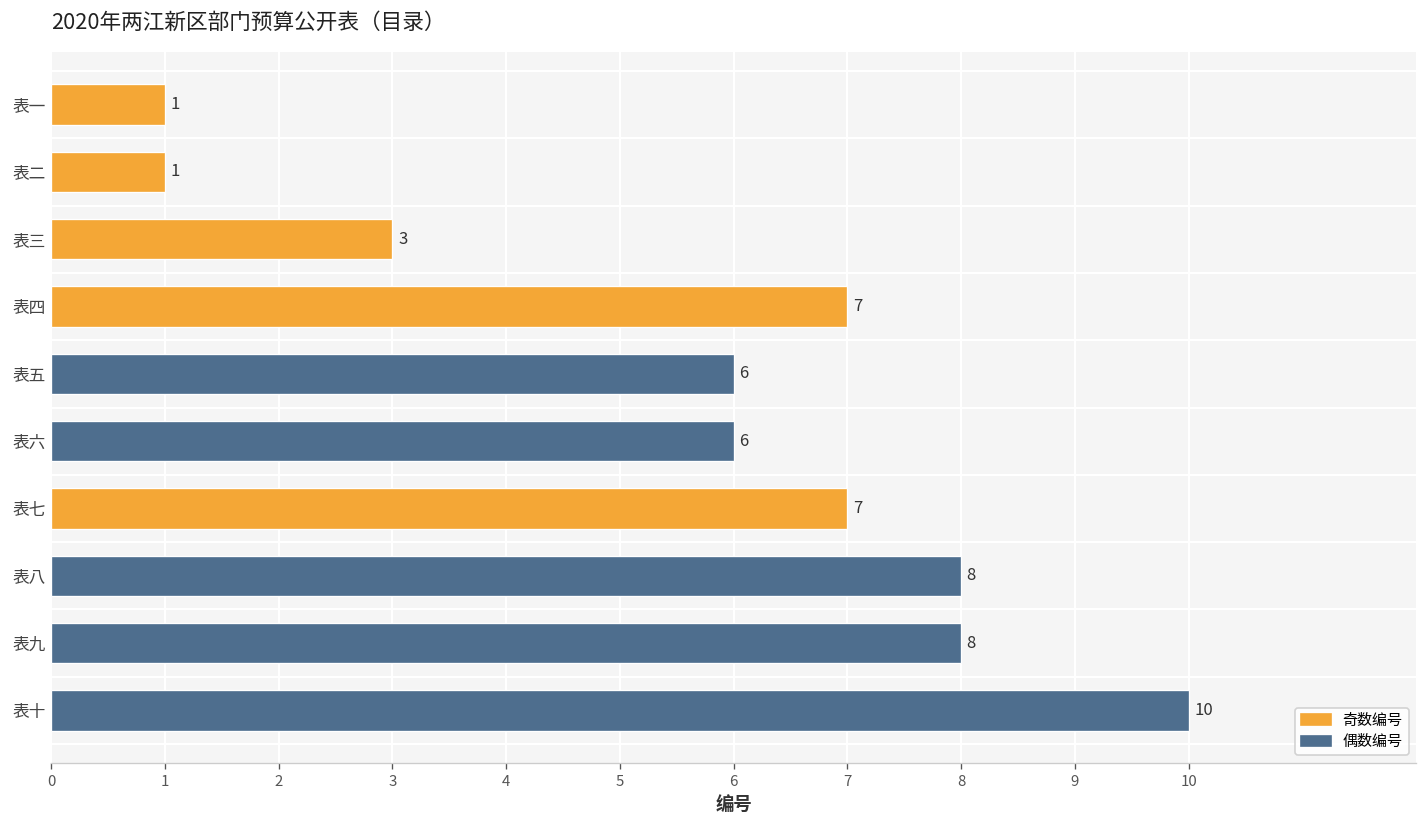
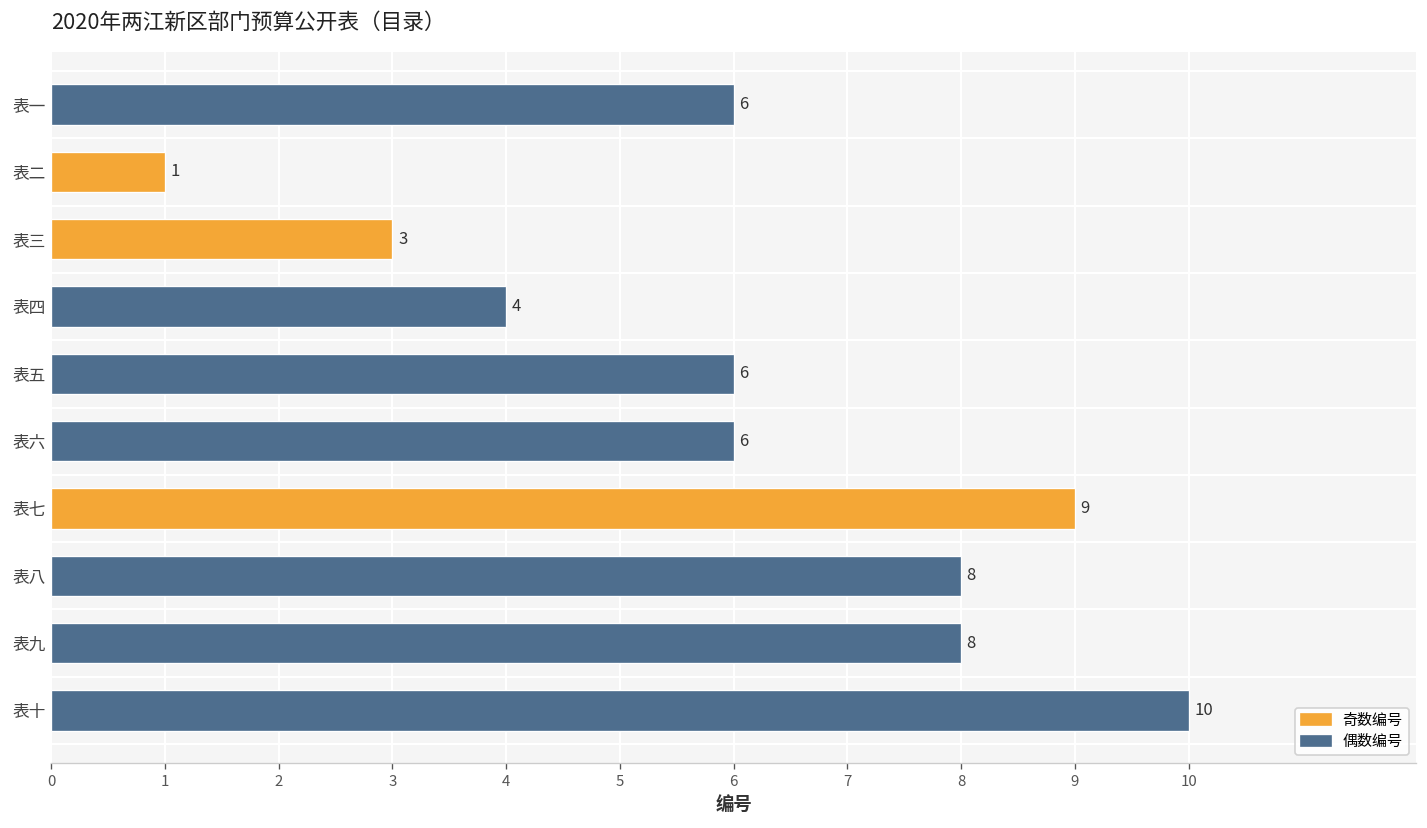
表一: 1 -> 6
表四: 7 -> 4
表七: 7 -> 9
